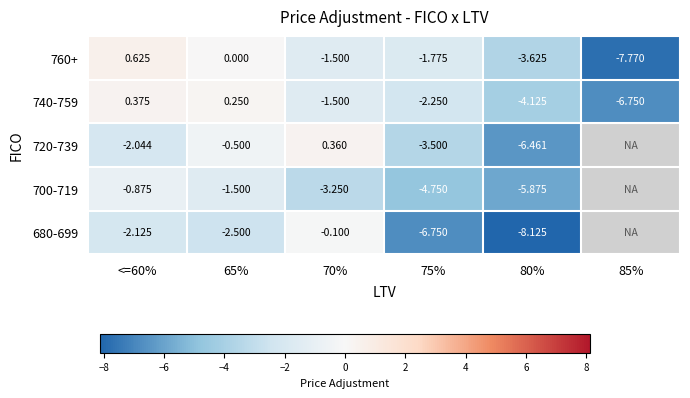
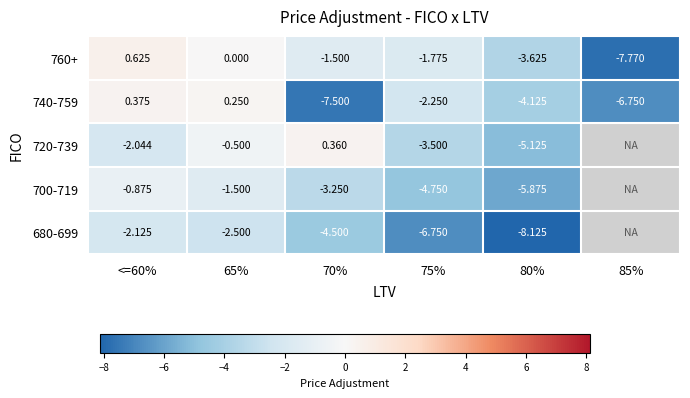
740-759, 70%: -1.500 -> -7.500
720-739, 80%: -6.461 -> -5.125
680-699, 70%: -0.100 -> -4.500
